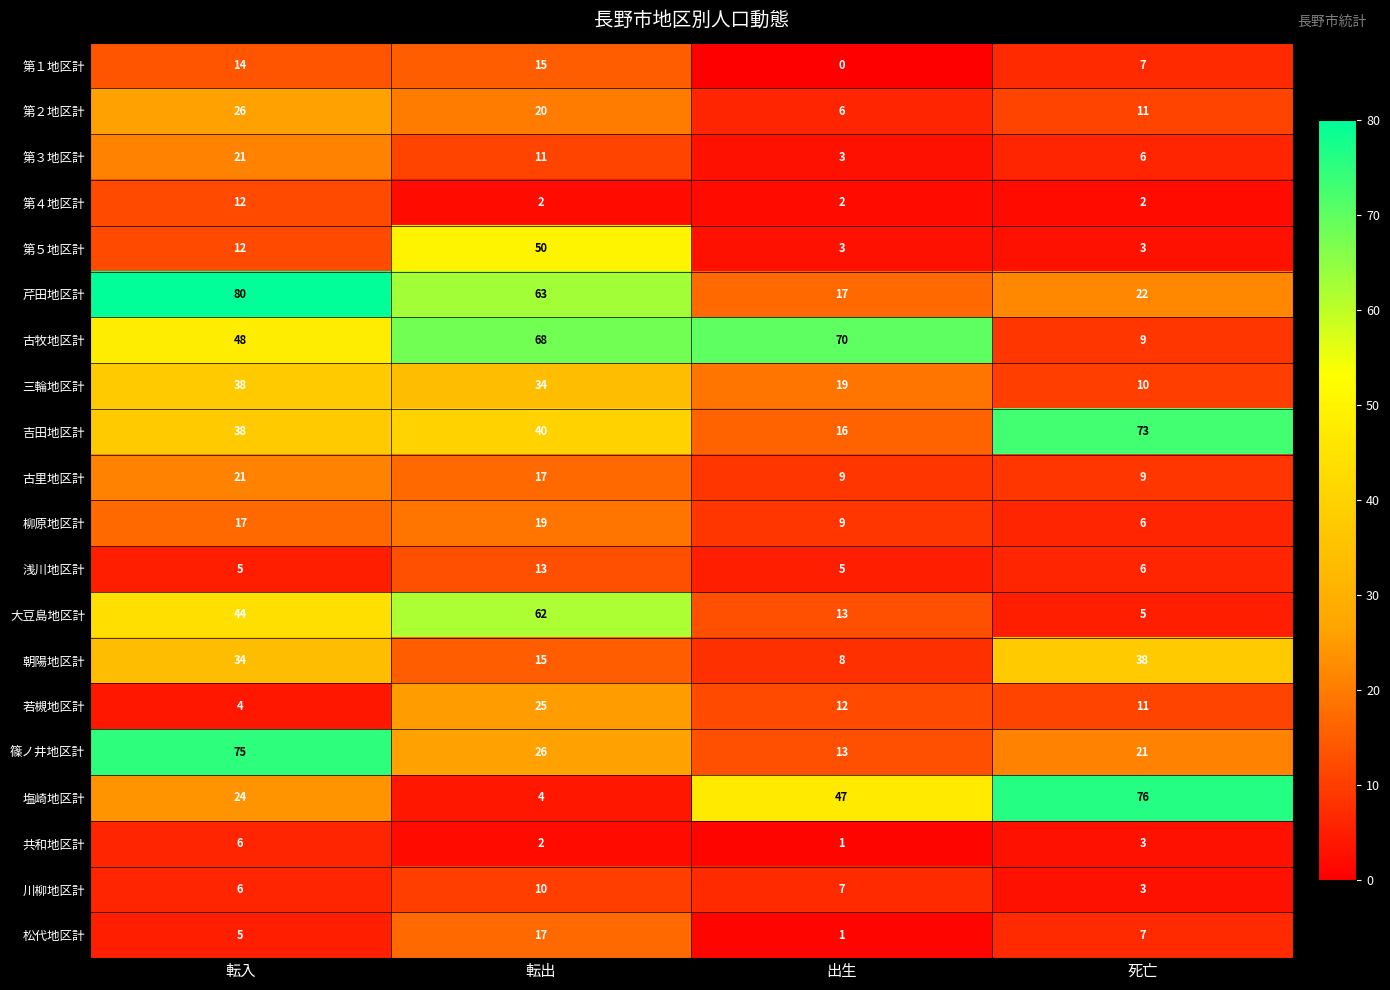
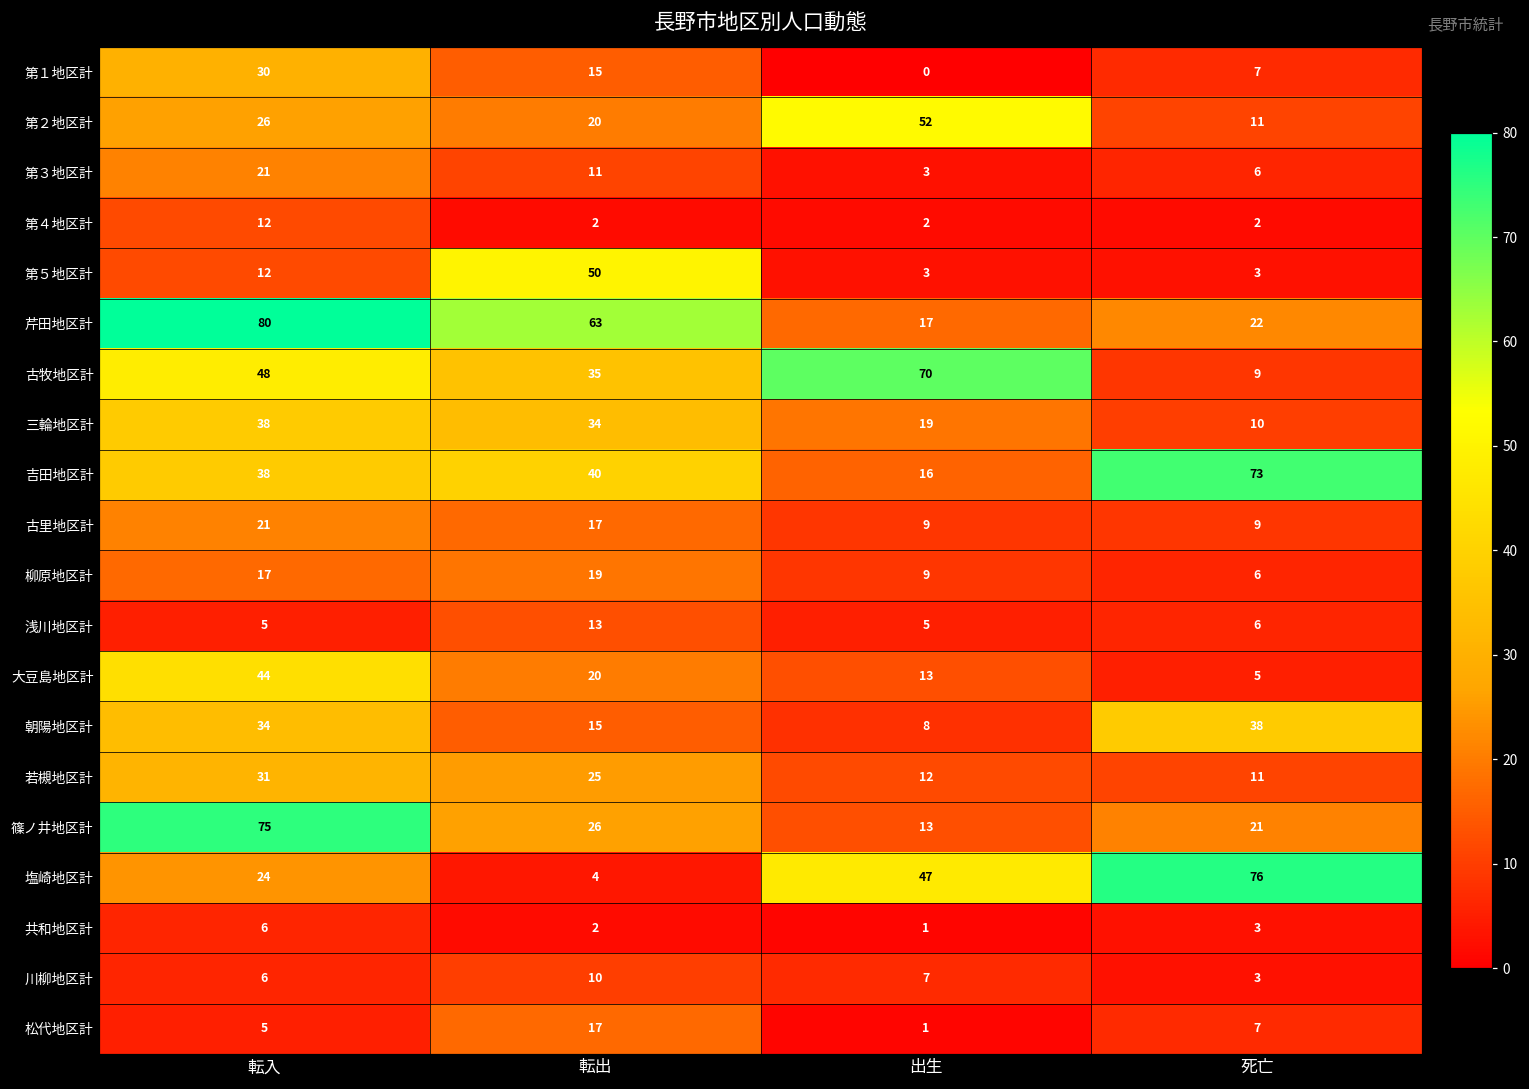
第１地区計, 転入: 14 -> 30
第２地区計, 出生: 6 -> 52
古牧地区計, 転出: 68 -> 35
大豆島地区計, 転出: 62 -> 20
若槻地区計, 転入: 4 -> 31
